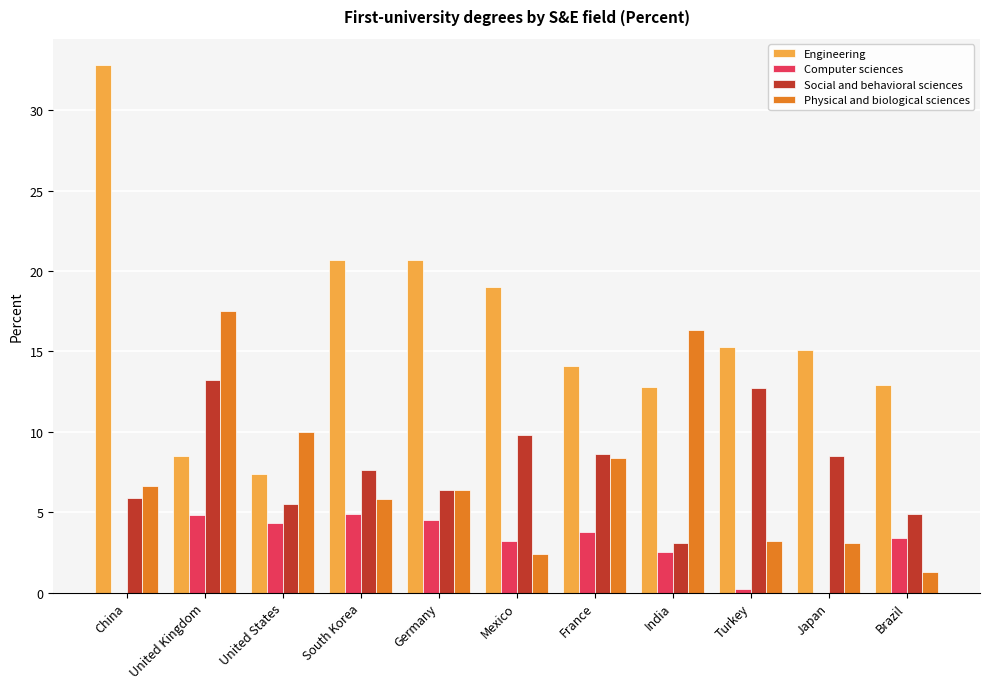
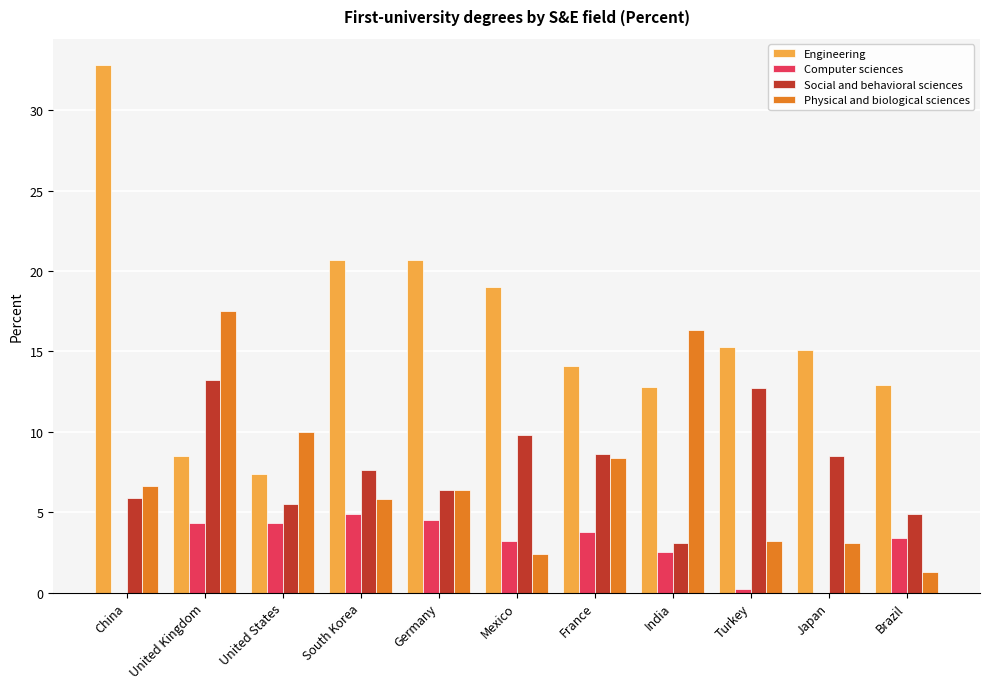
Computer sciences, United Kingdom: 4.8 -> 4.3
